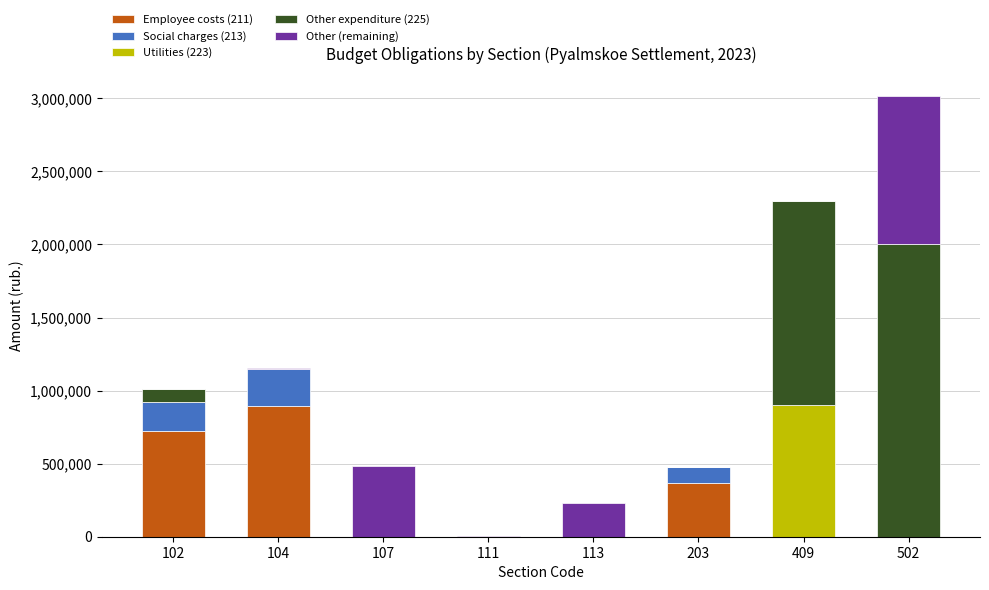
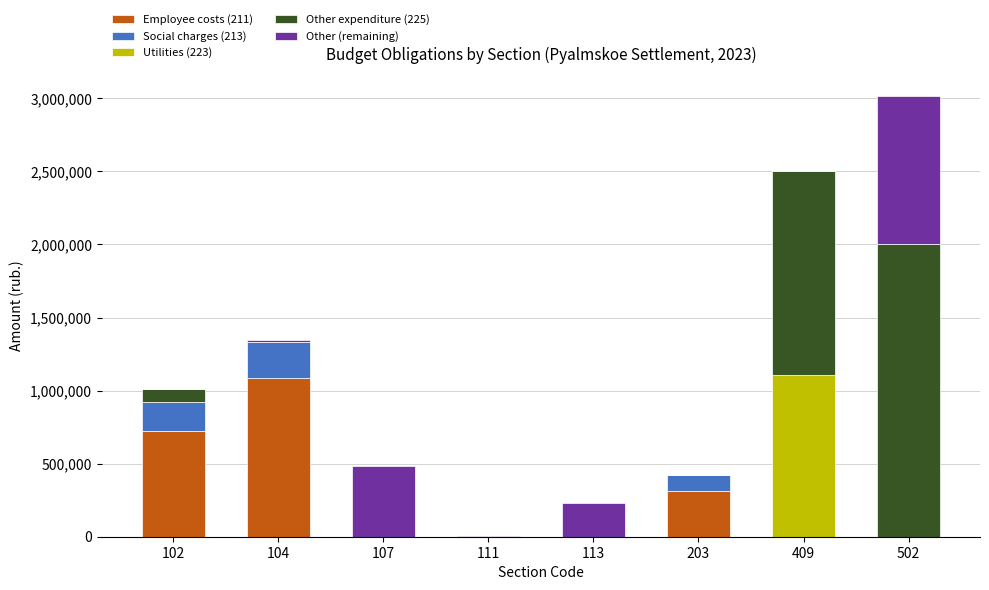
Employee costs (211), 104: 900,000 -> 1,080,000
Employee costs (211), 203: 370,000 -> 310,000
Utilities (223), 409: 900,000 -> 1,110,000
